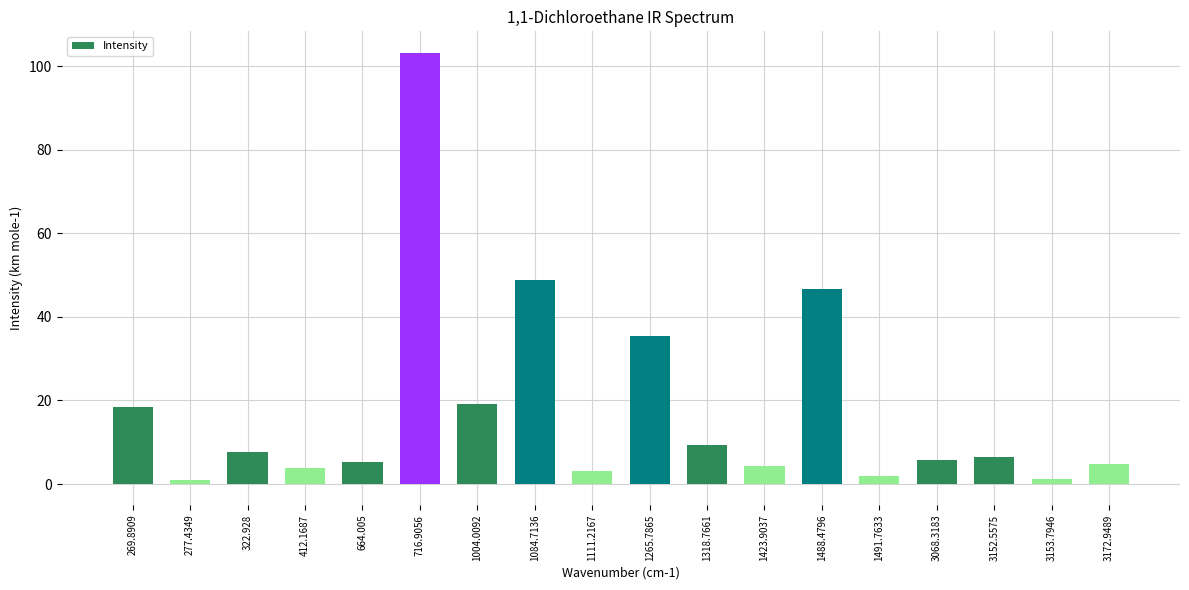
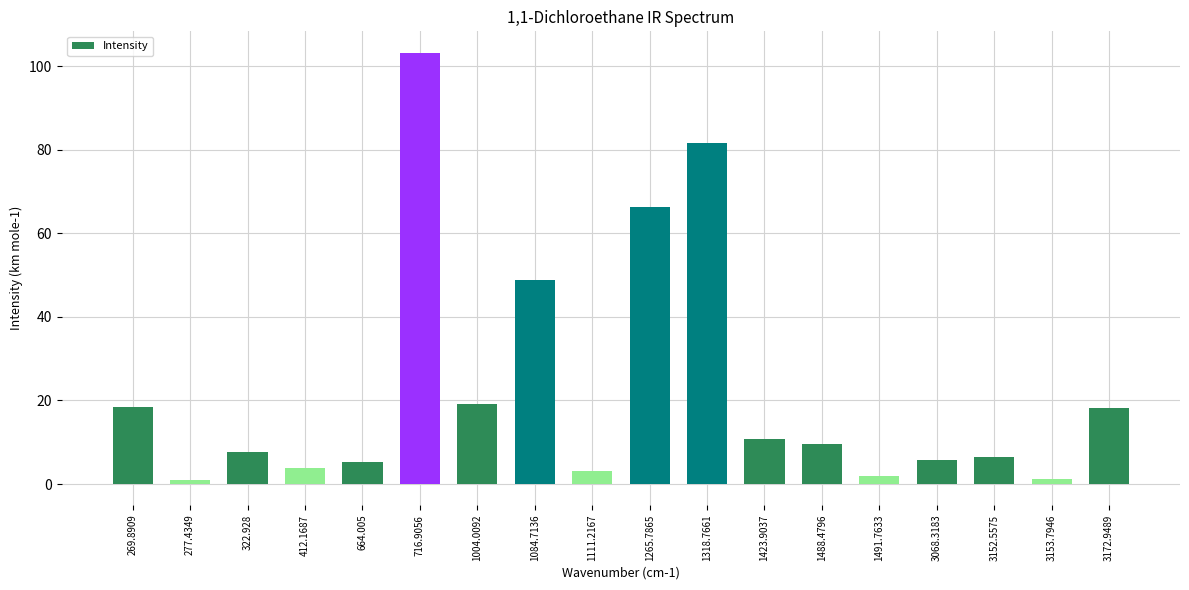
1265.7865: 35 -> 66
1318.7661: 9 -> 82
1423.9037: 4 -> 11
1488.4796: 47 -> 10
3172.9489: 5 -> 18
